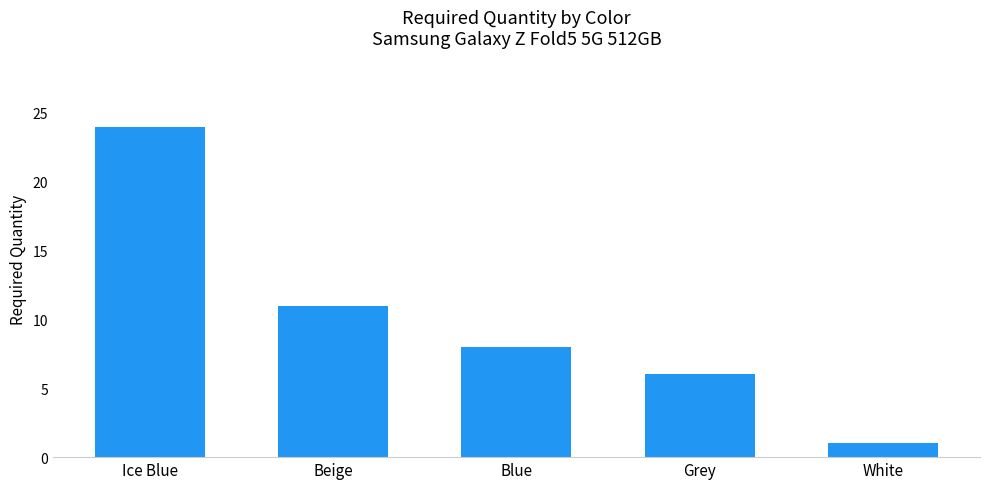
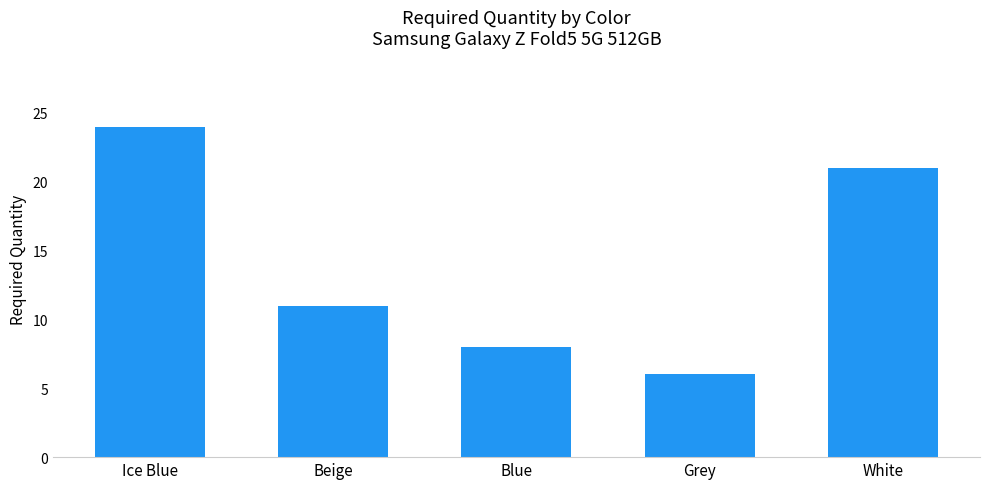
White: 1 -> 21
